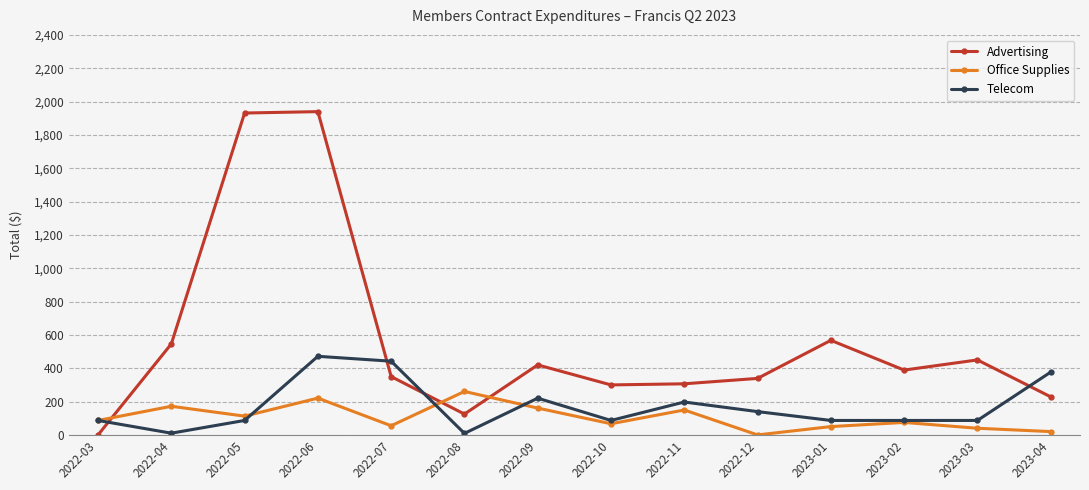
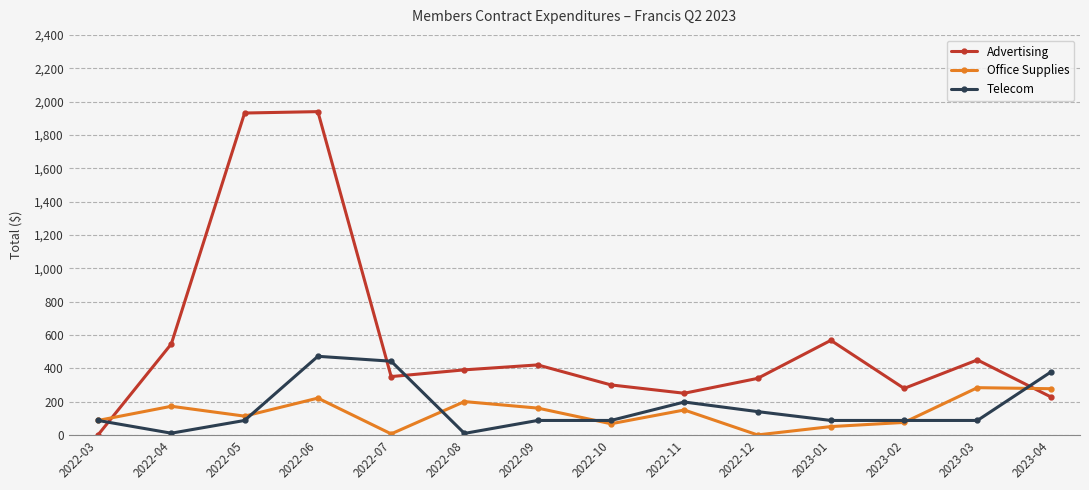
Office Supplies, 2022-07: 60 -> 10
Advertising, 2022-08: 130 -> 390
Office Supplies, 2022-08: 260 -> 200
Telecom, 2022-09: 220 -> 90
Advertising, 2022-11: 310 -> 250
Advertising, 2023-02: 390 -> 280
Office Supplies, 2023-03: 40 -> 280
Office Supplies, 2023-04: 20 -> 280
